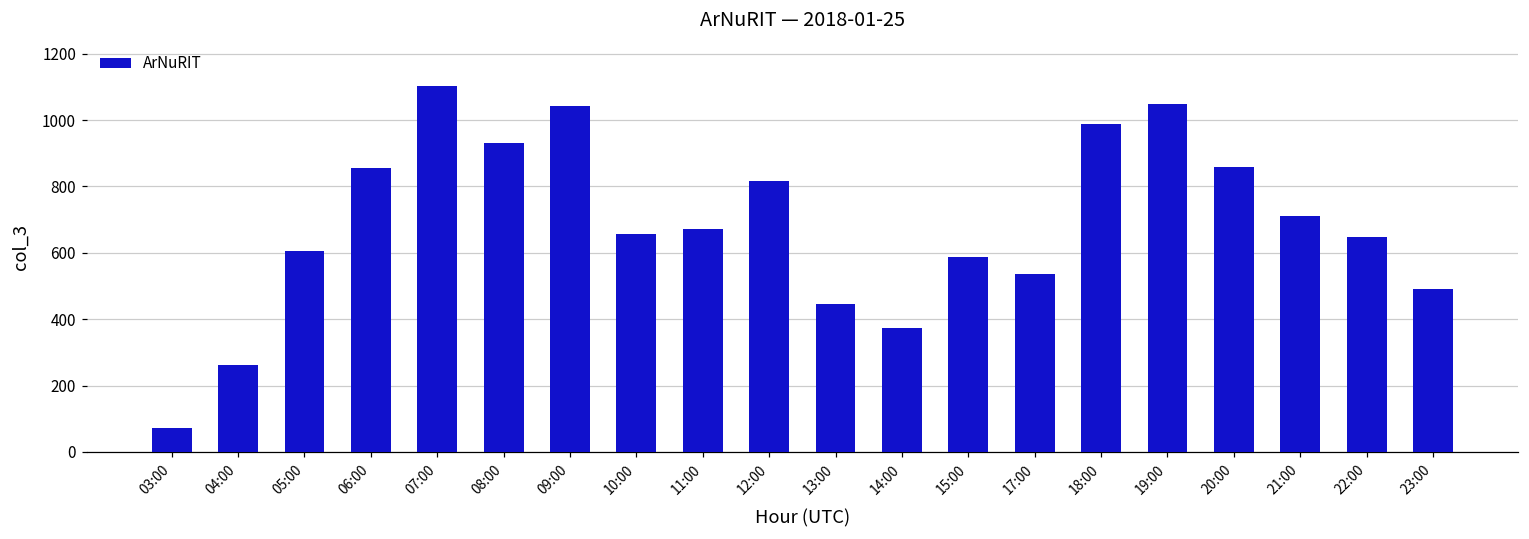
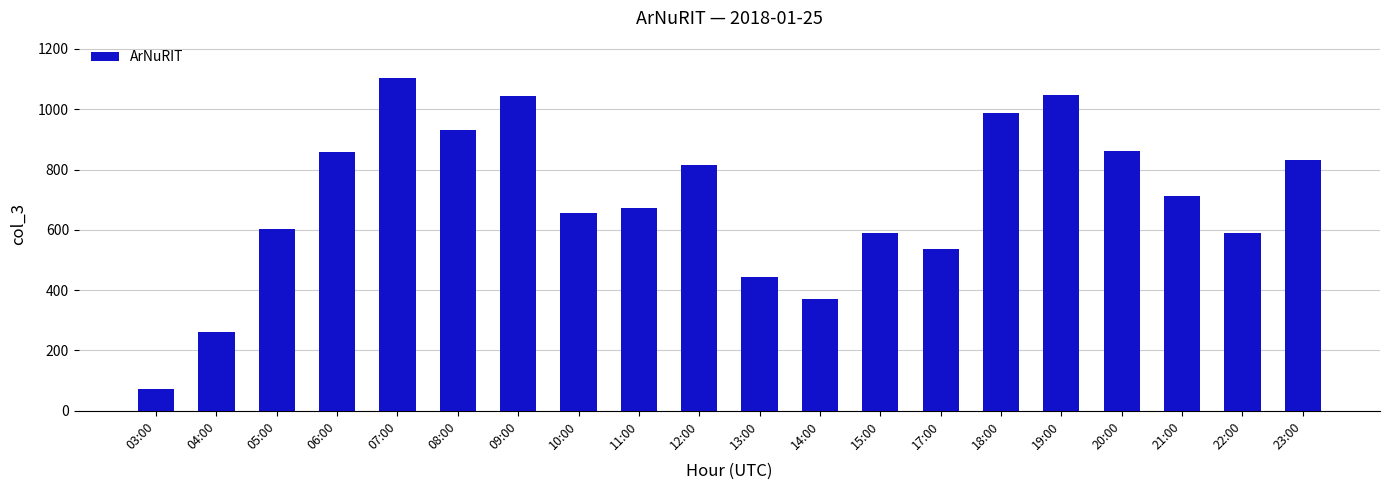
22:00: 650 -> 590
23:00: 490 -> 830
